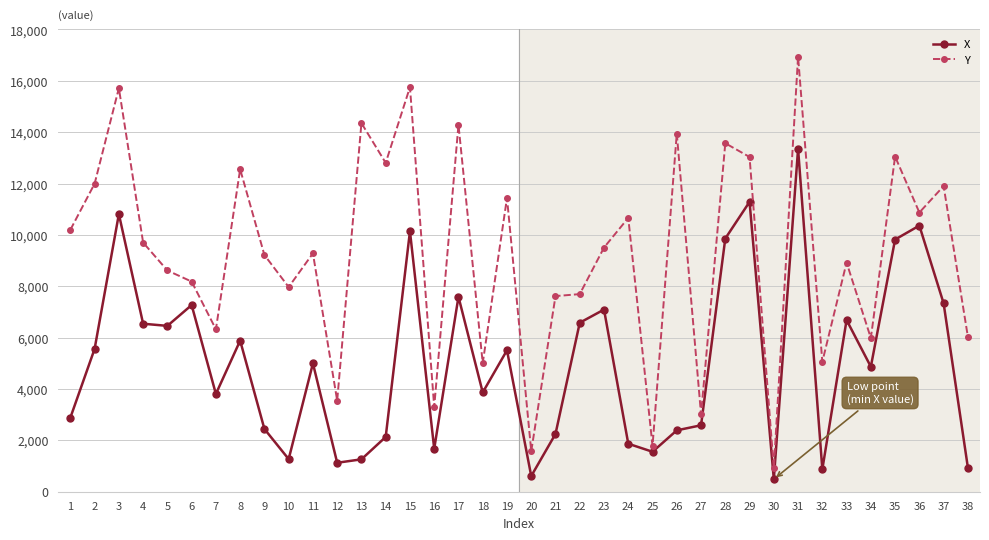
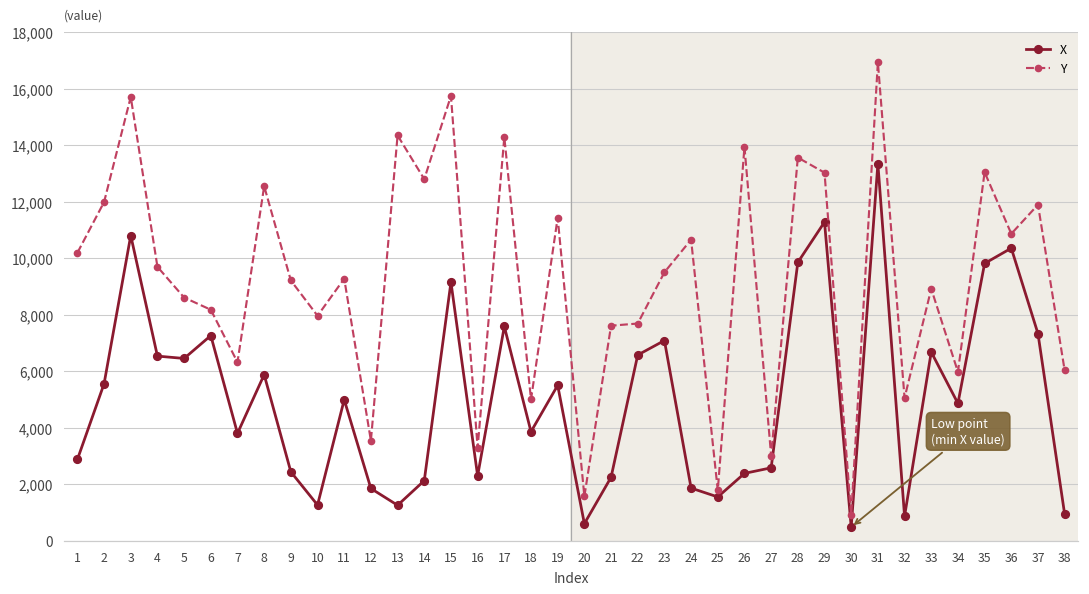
X, 12: 1,100 -> 1,900
X, 15: 10,100 -> 9,200
X, 16: 1,700 -> 2,300
